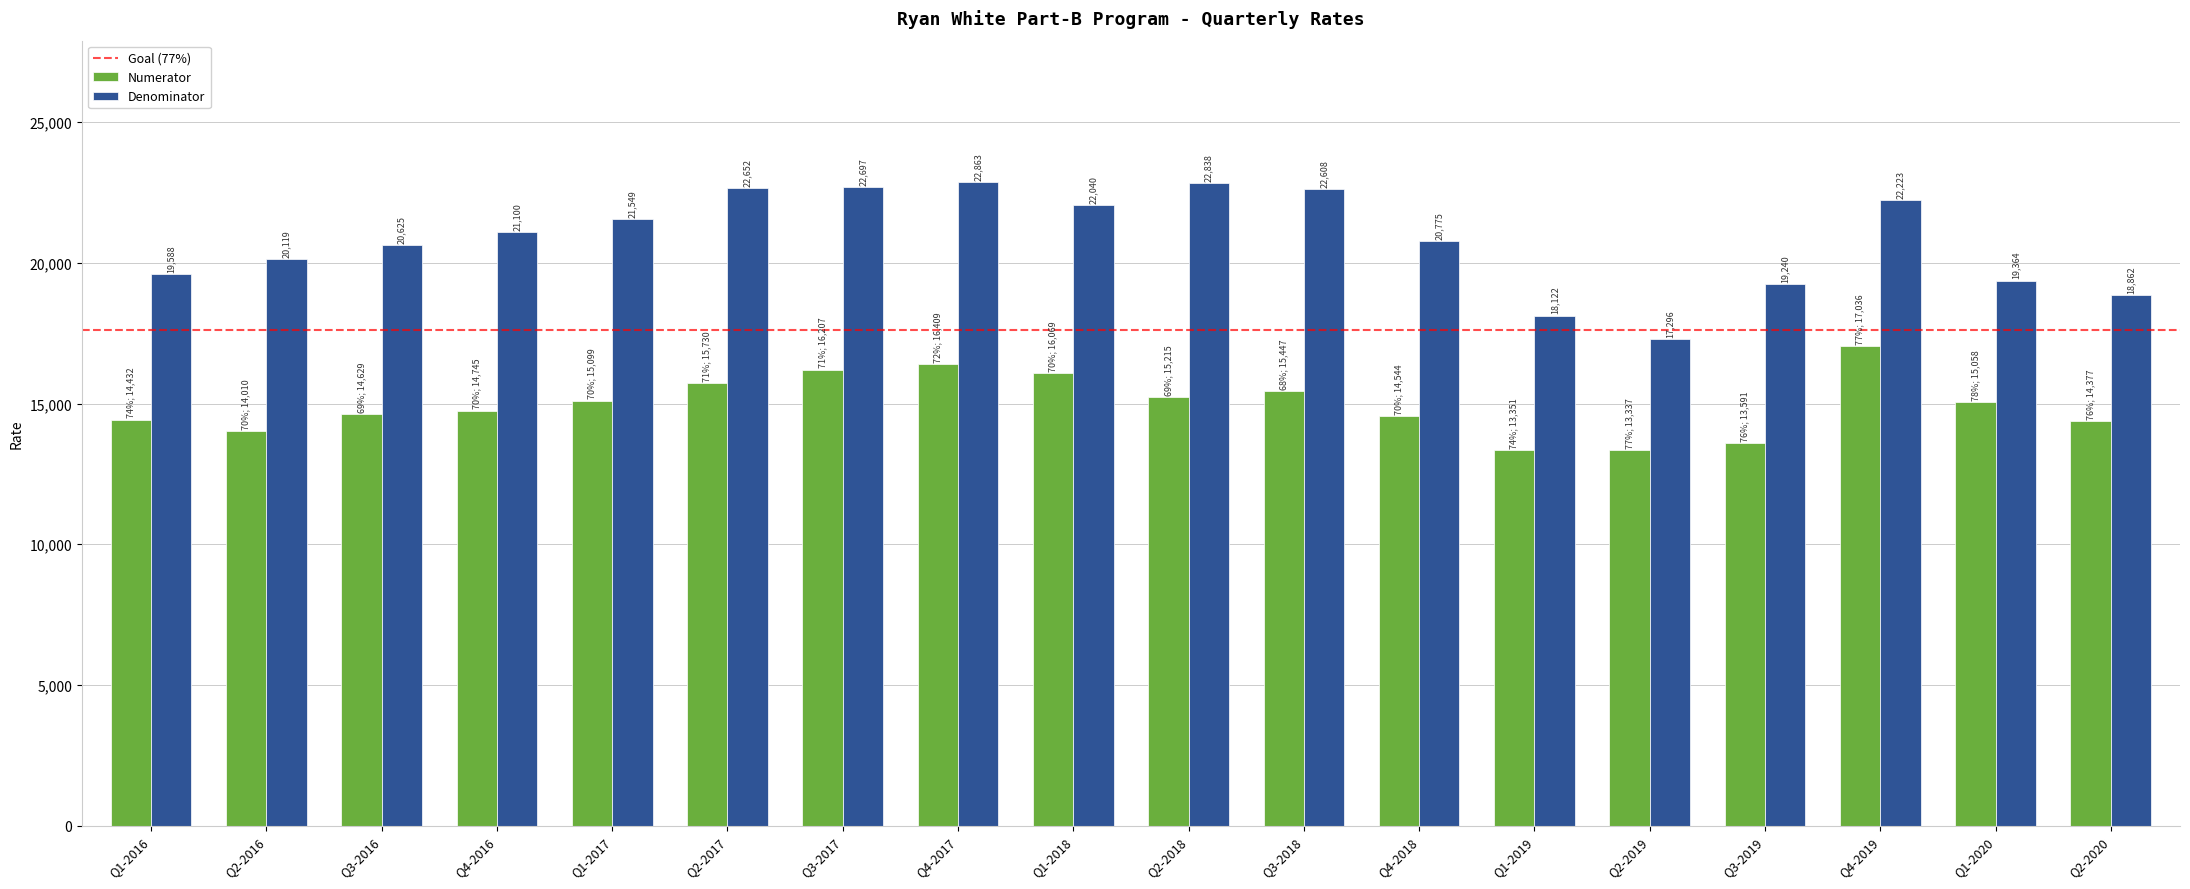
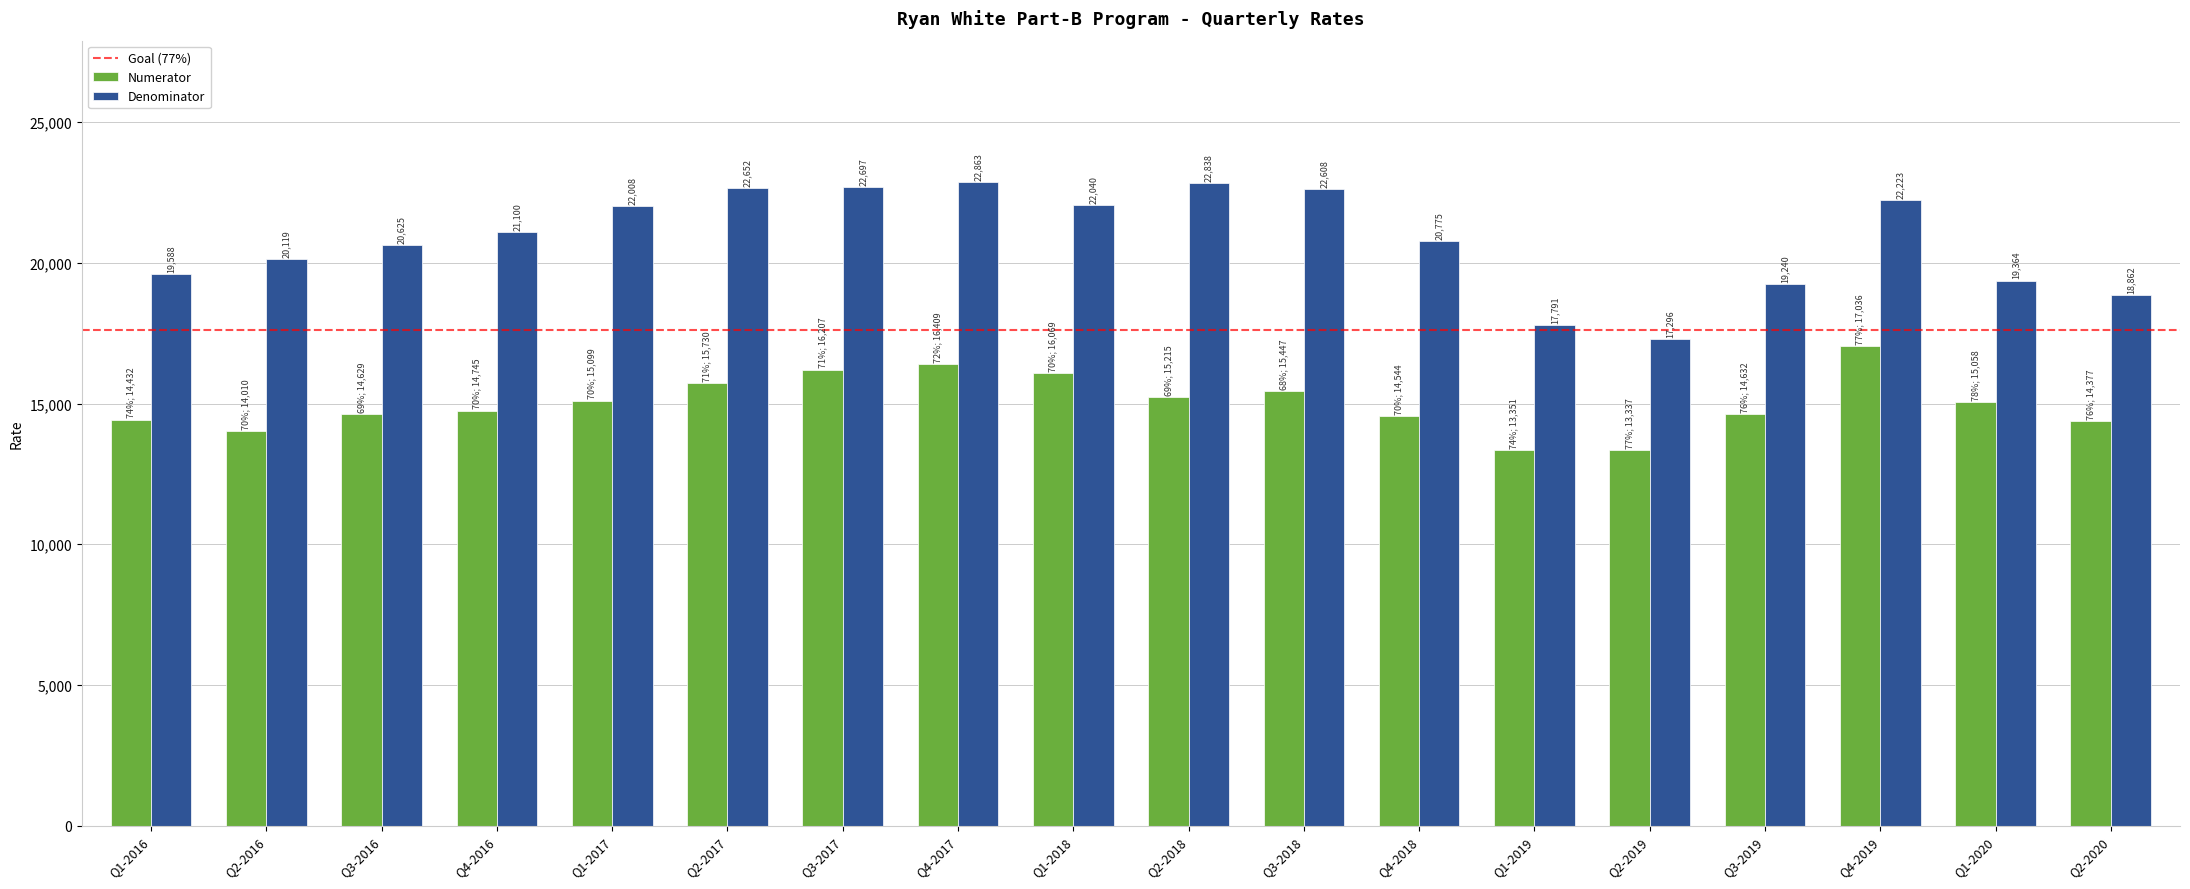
Denominator, Q1-2017: 21,549 -> 22,008
Denominator, Q1-2019: 18,122 -> 17,791
Numerator, Q3-2019: 13,591 -> 14,632
